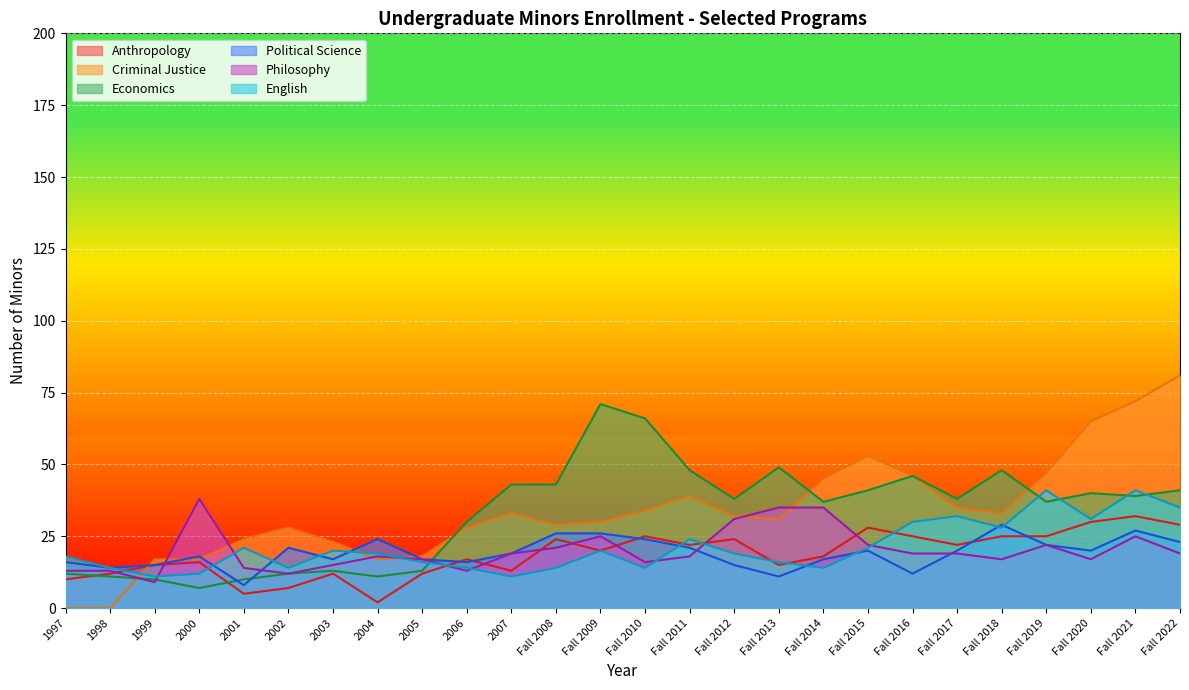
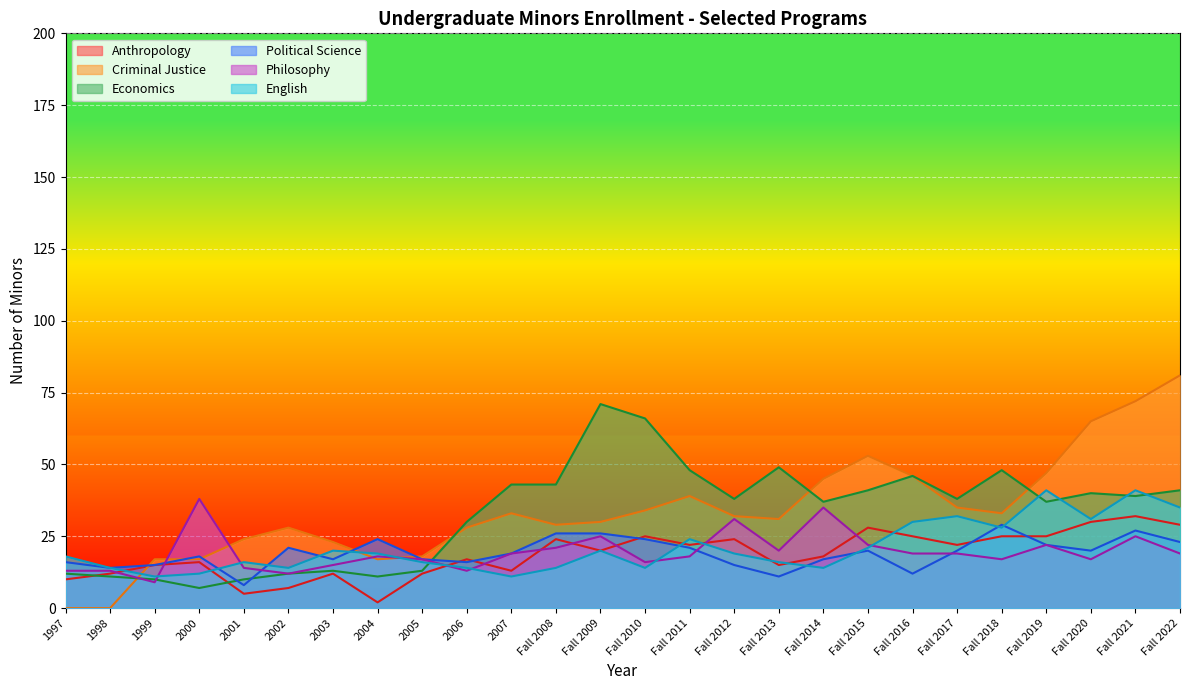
English, 2001: 21 -> 16
Philosophy, Fall 2013: 35 -> 20
